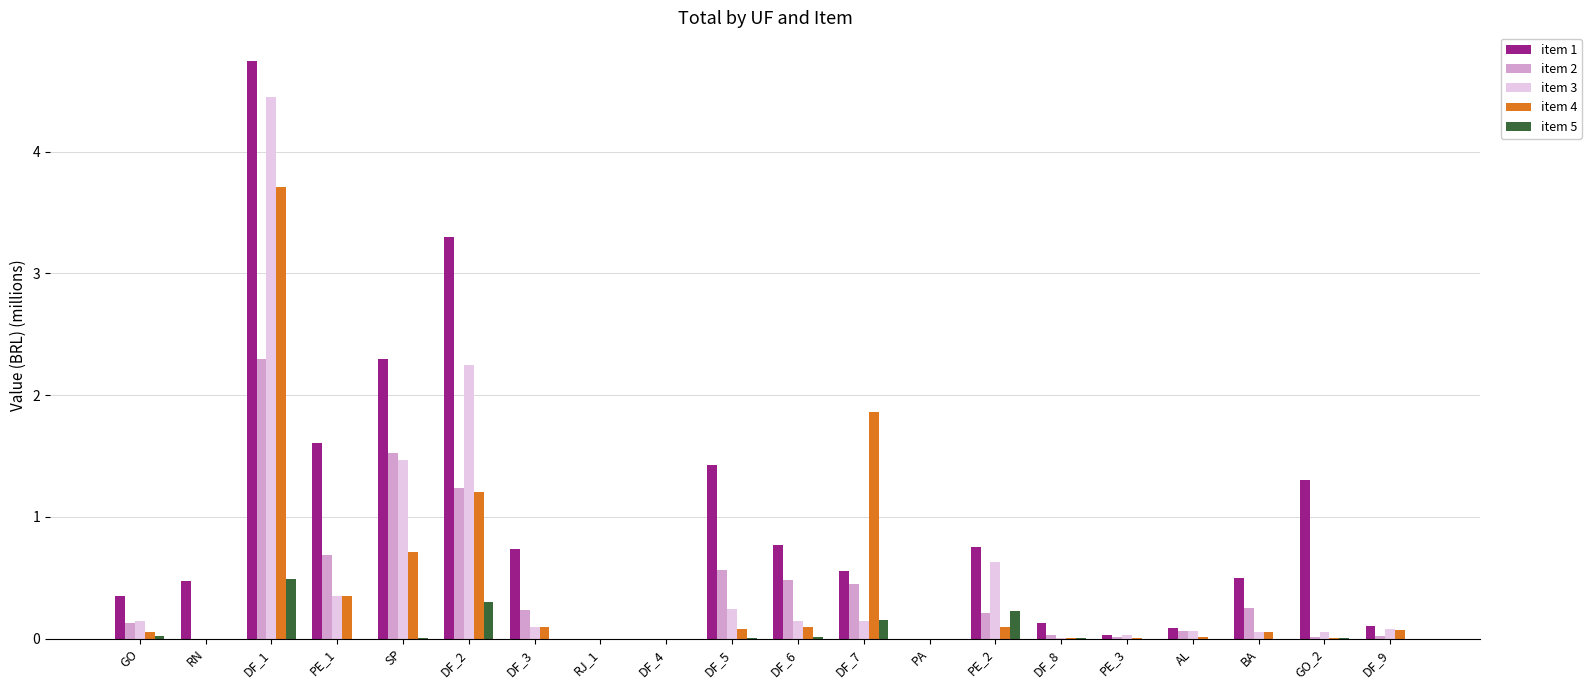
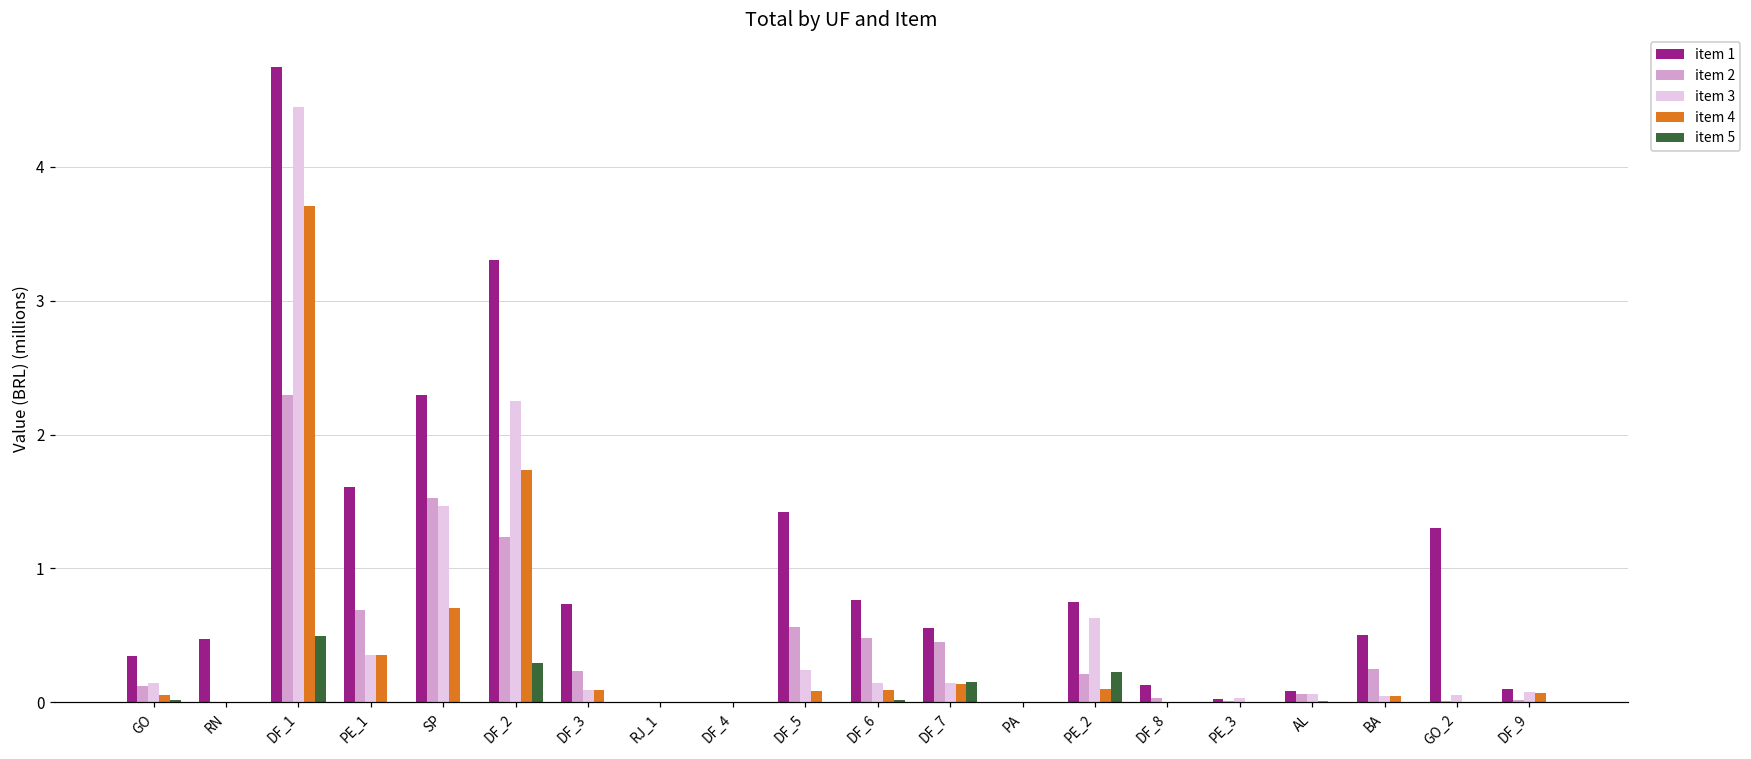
item 4, DF_2: 1.20 -> 1.74
item 4, DF_7: 1.86 -> 0.14
